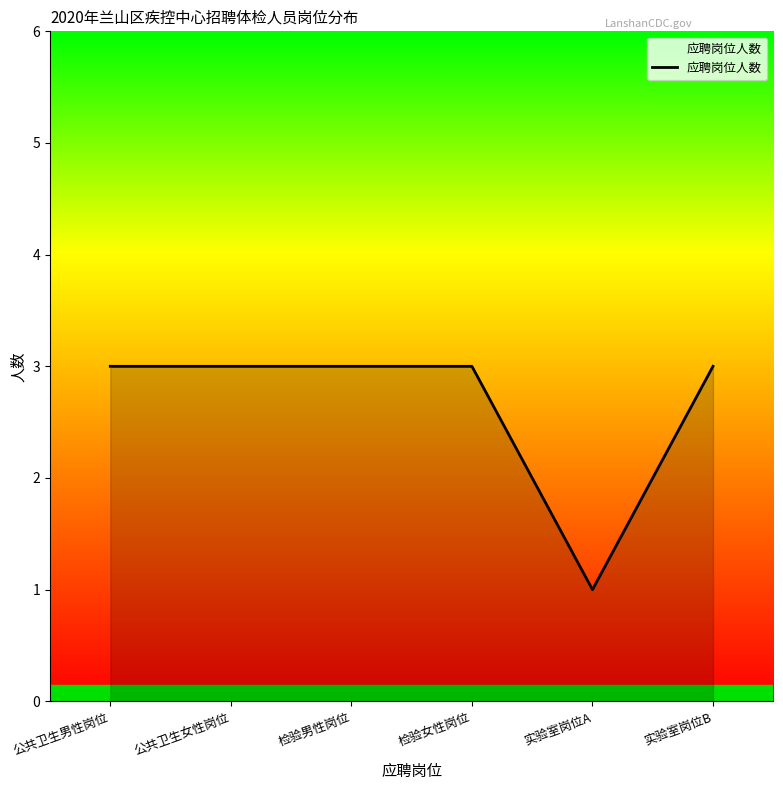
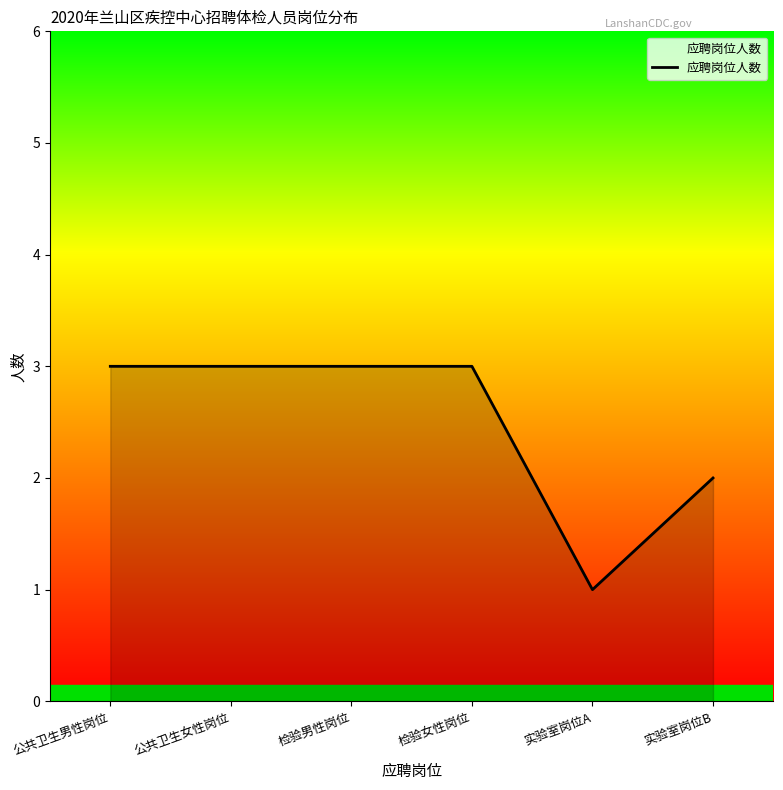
实验室岗位B: 3 -> 2
